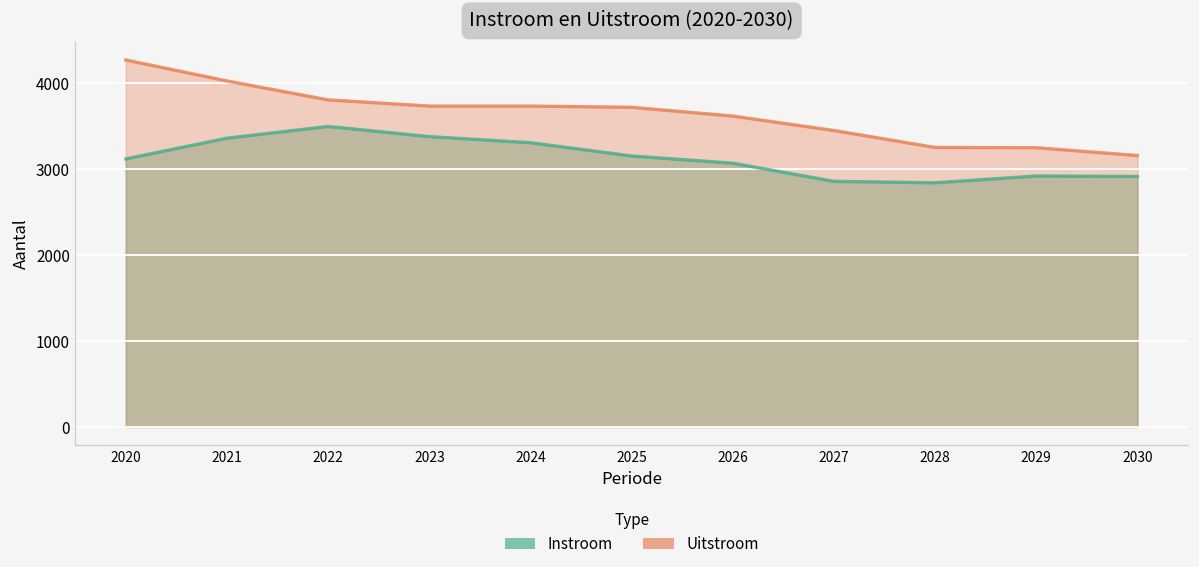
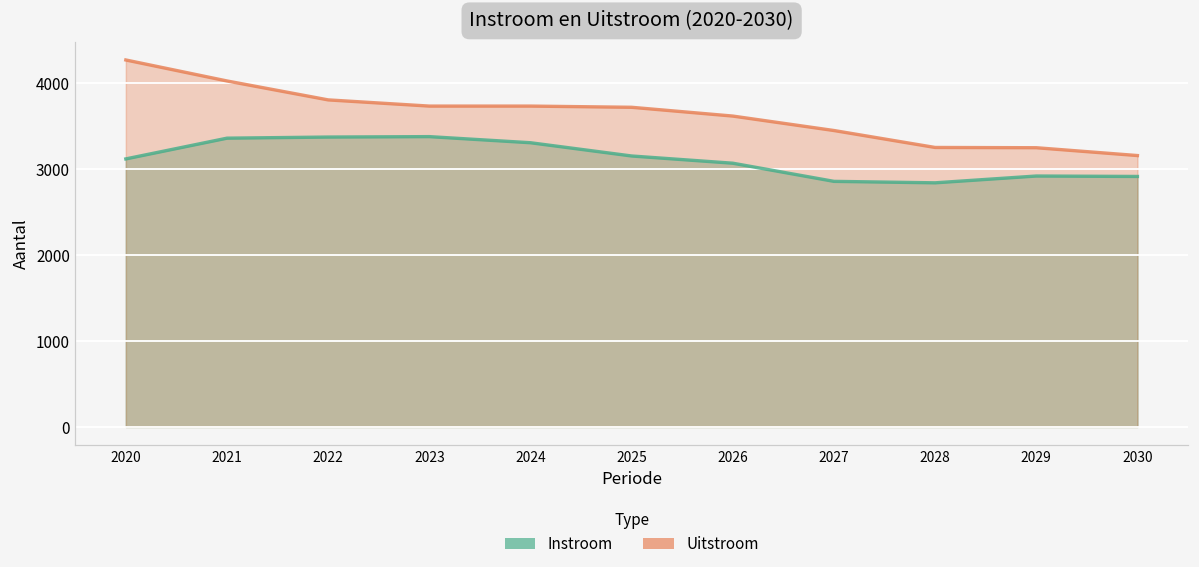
Instroom, 2022: 3500 -> 3400
